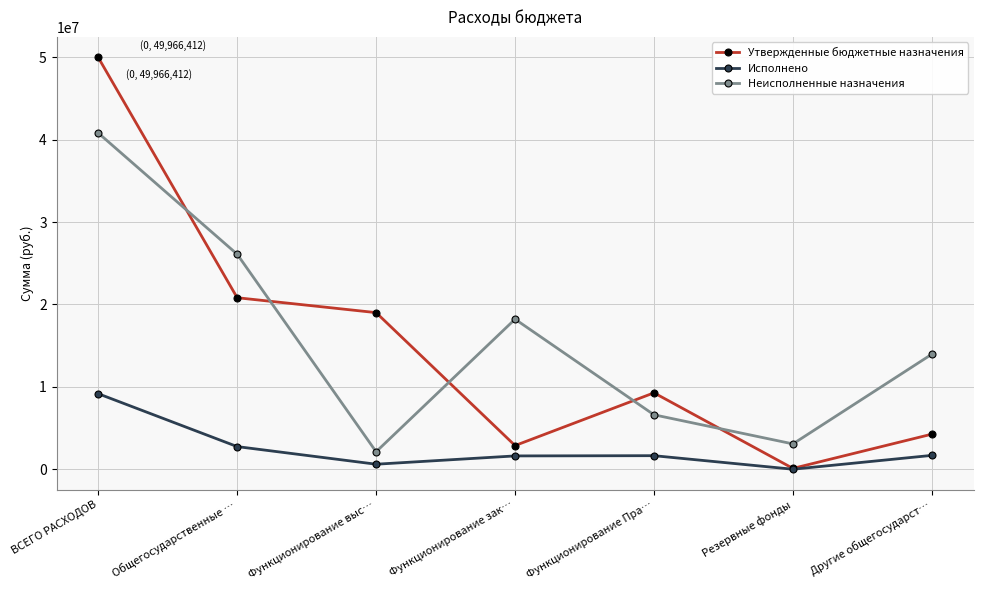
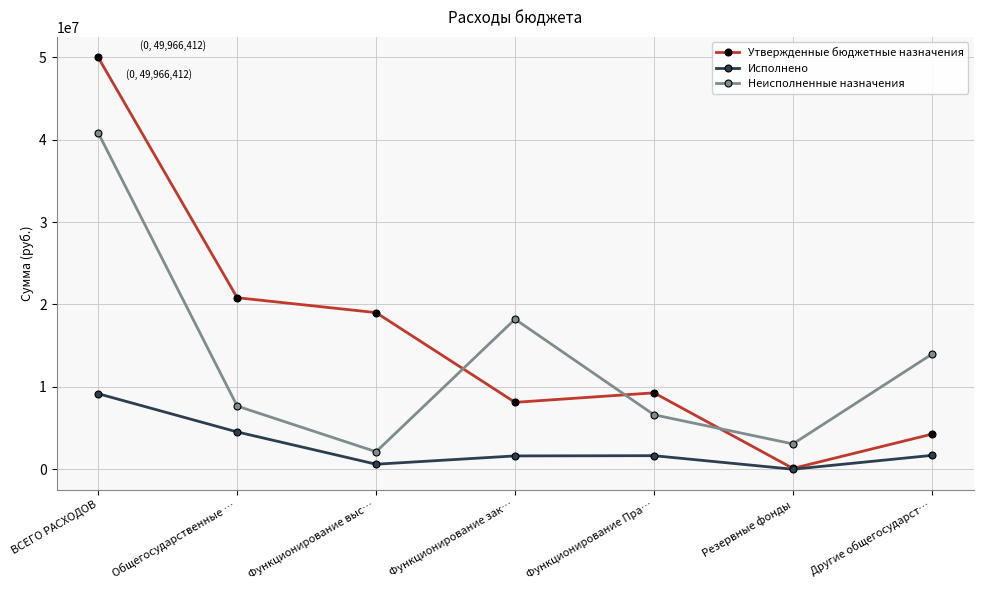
Исполнено, Общегосударственные …: 3000000 -> 5000000
Неисполненные назначения, Общегосударственные …: 26000000 -> 8000000
Утвержденные бюджетные назначения, Функционирование зак…: 3000000 -> 8000000
